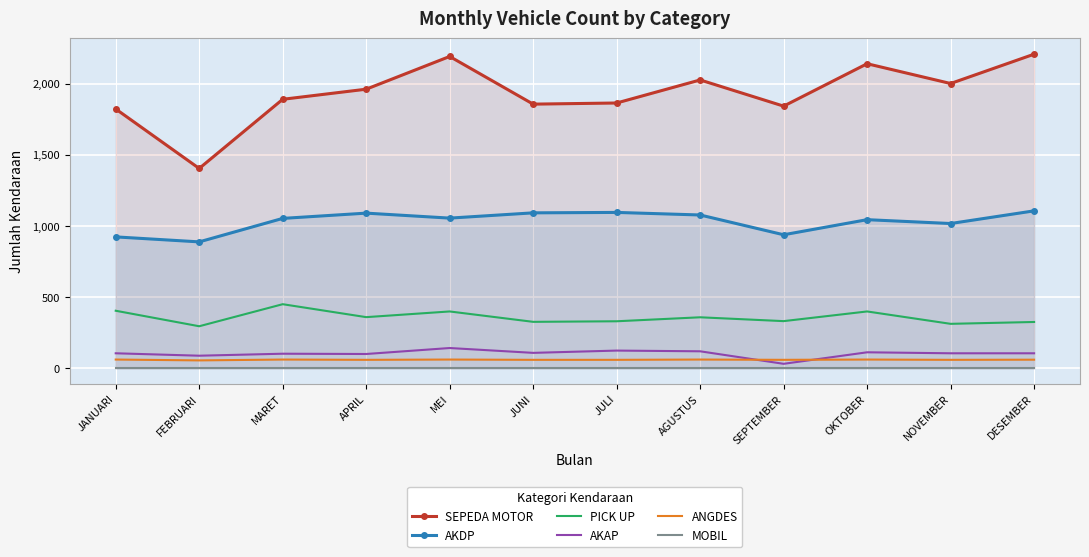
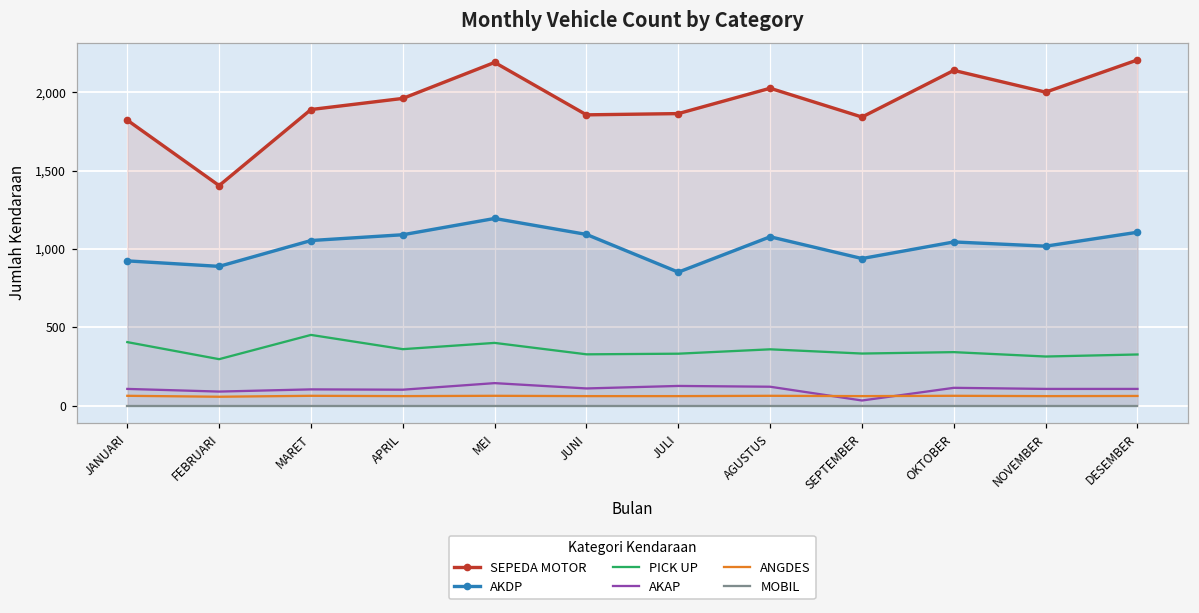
AKDP, MEI: 1,060 -> 1,200
AKDP, JULI: 1,100 -> 850
PICK UP, OKTOBER: 400 -> 340
